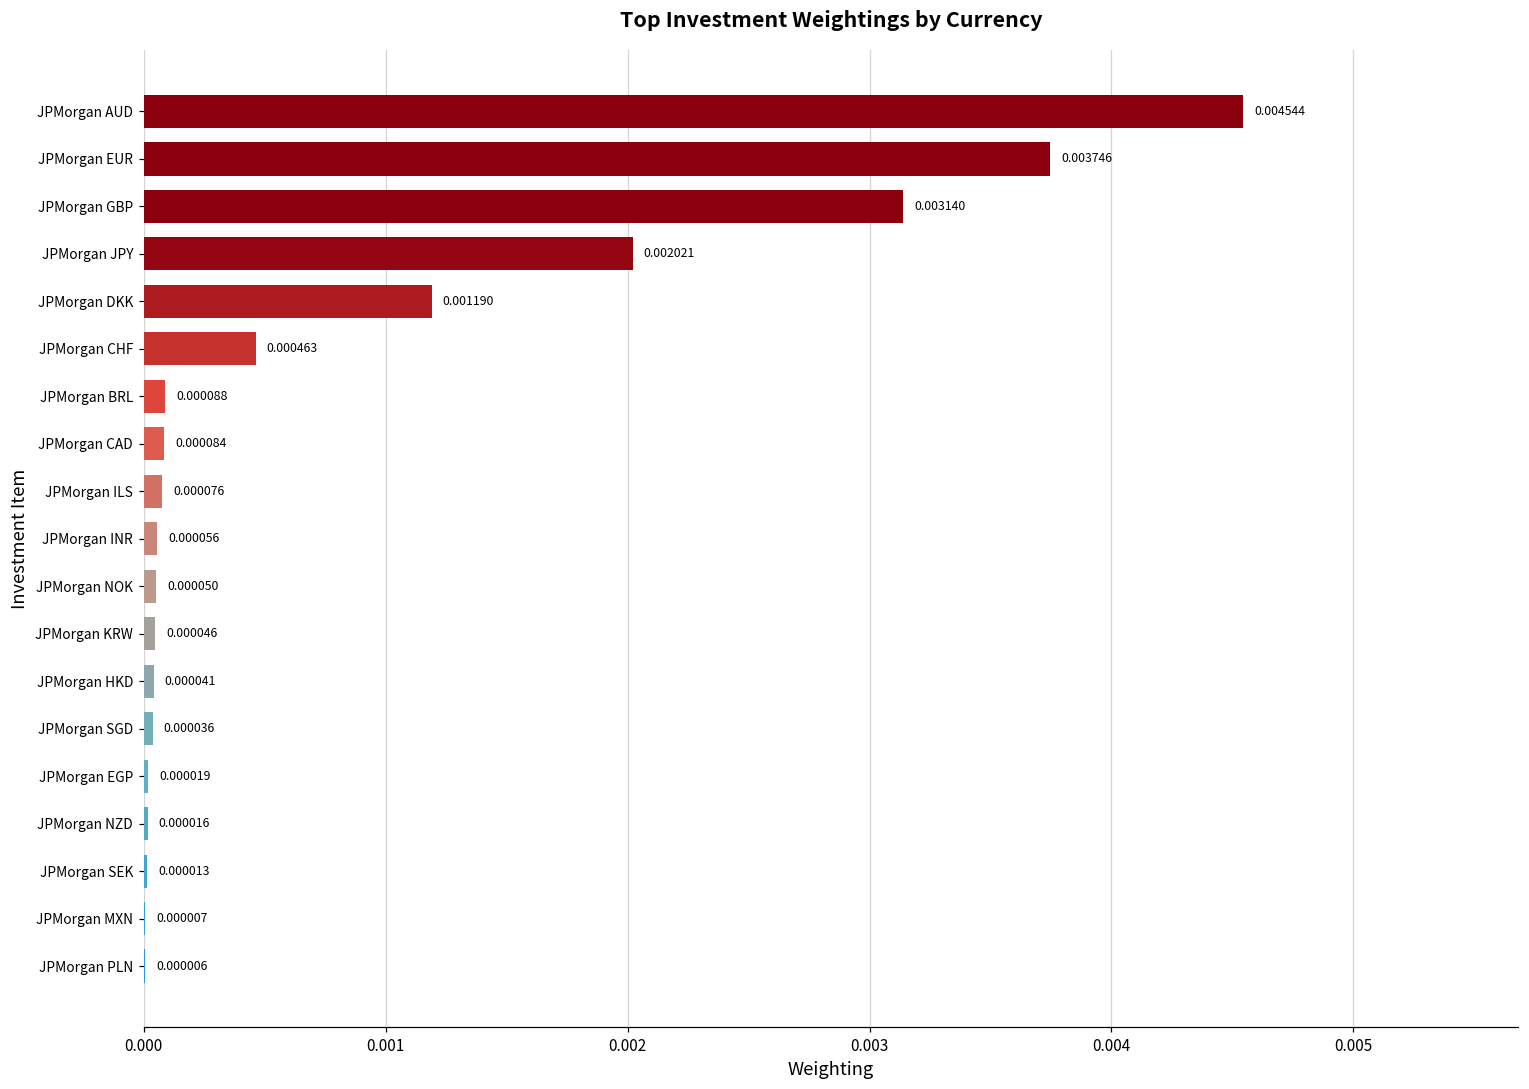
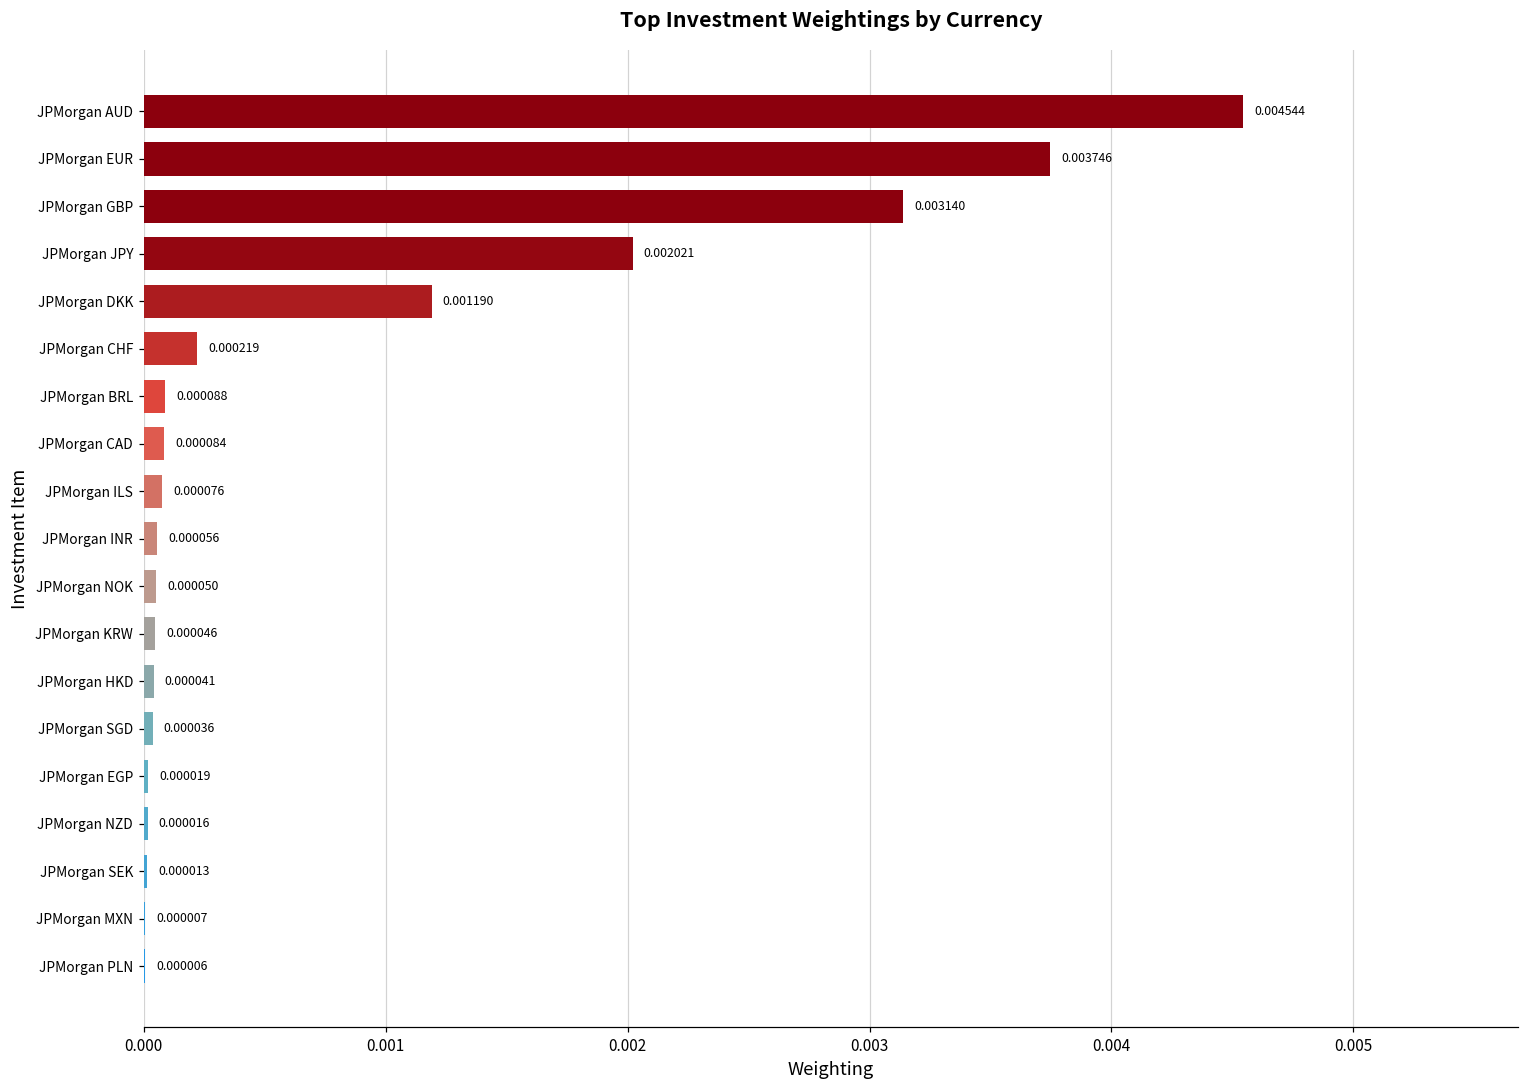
JPMorgan CHF: 0.000463 -> 0.000219
